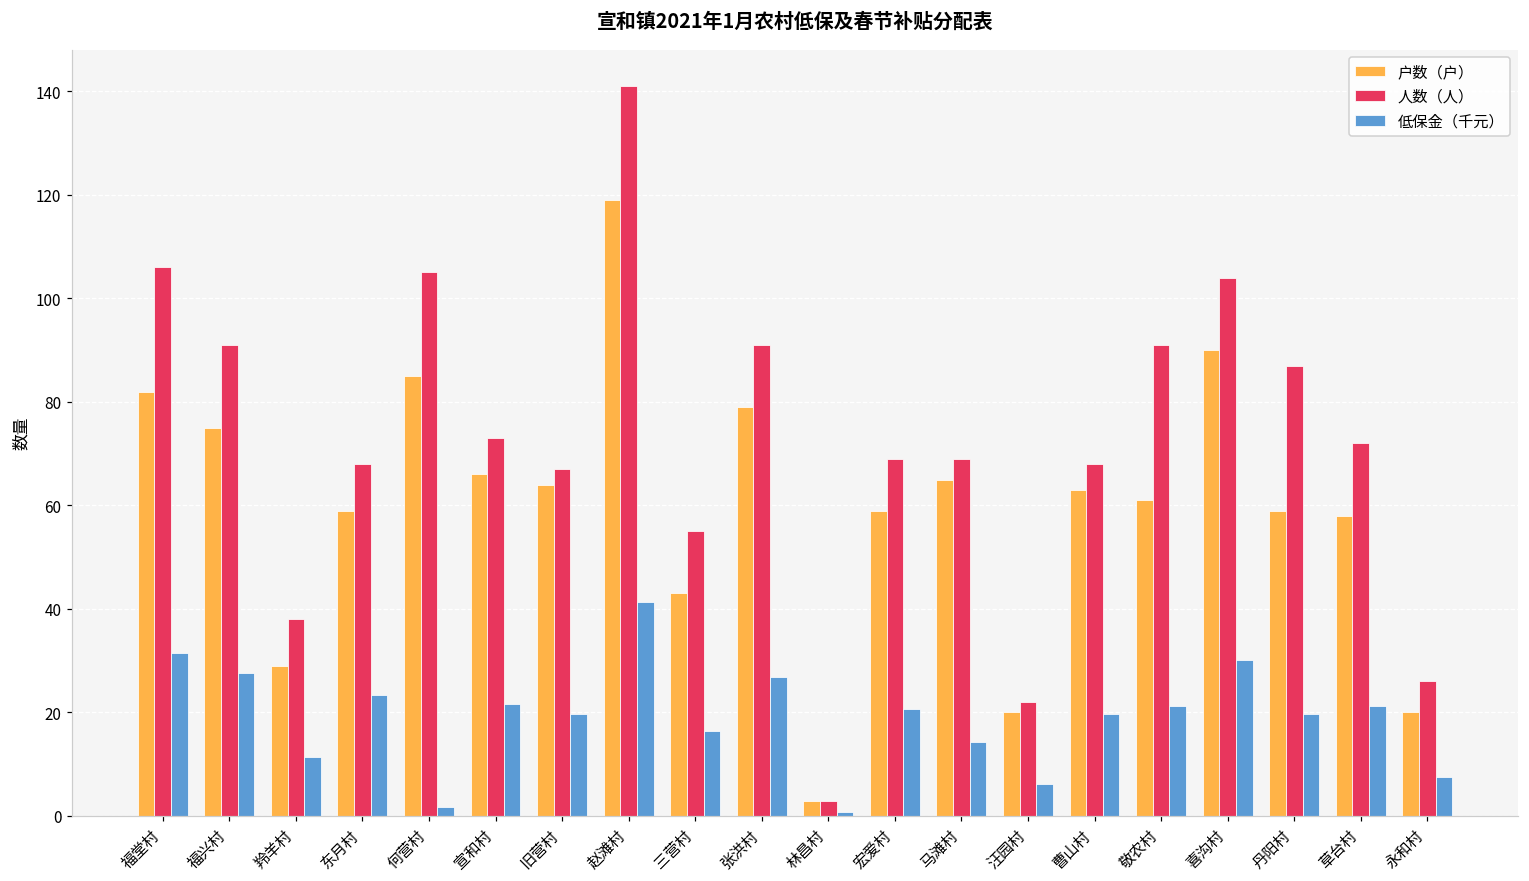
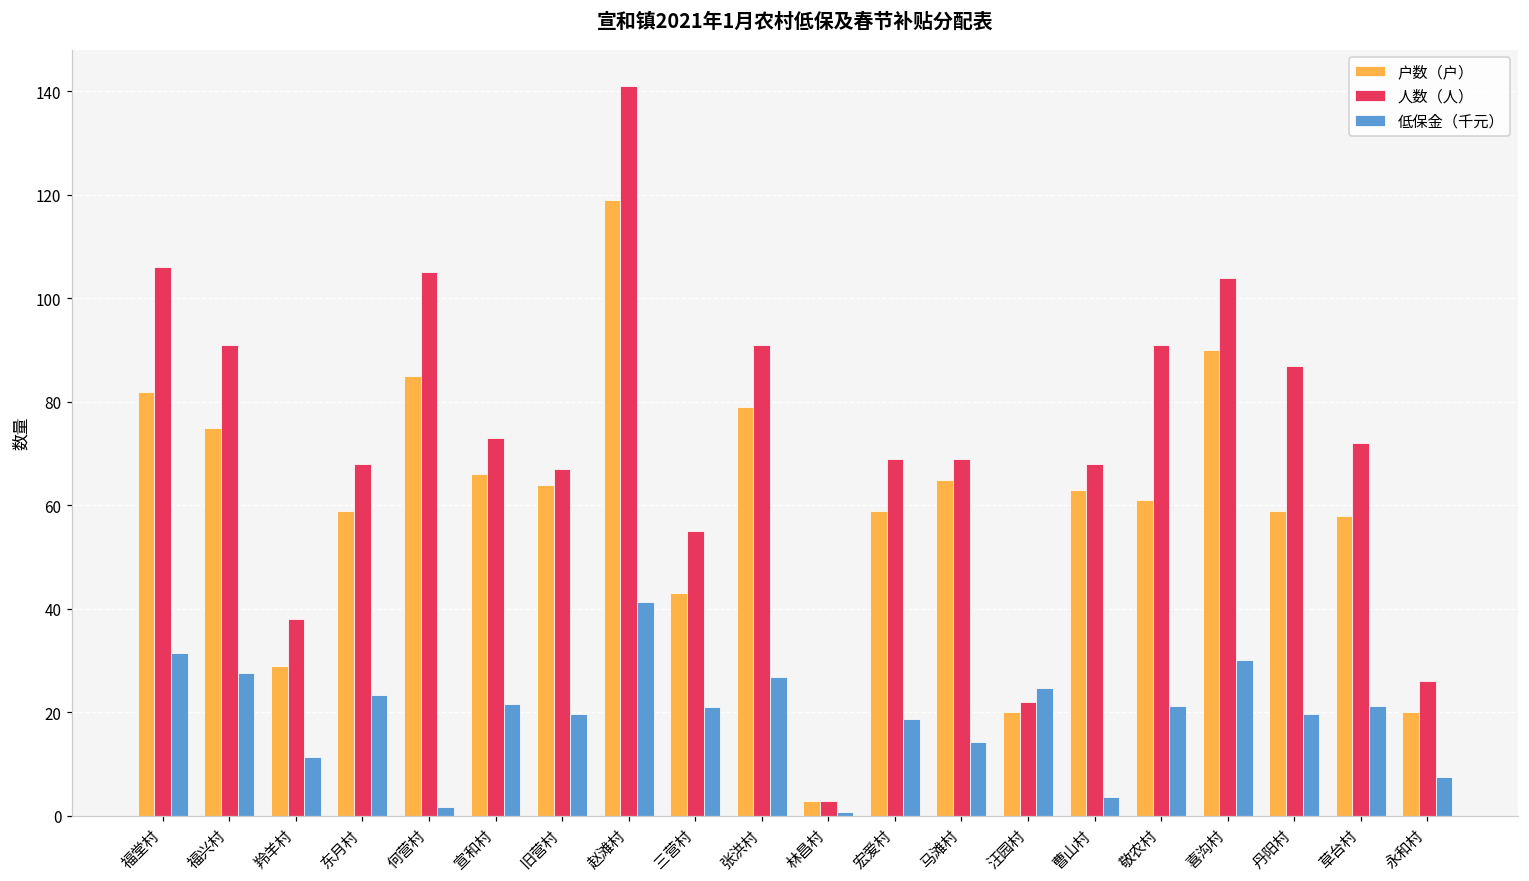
低保金（千元）, 三营村: 16 -> 21
低保金（千元）, 宏爱村: 21 -> 19
低保金（千元）, 汪园村: 6 -> 25
低保金（千元）, 曹山村: 20 -> 4
